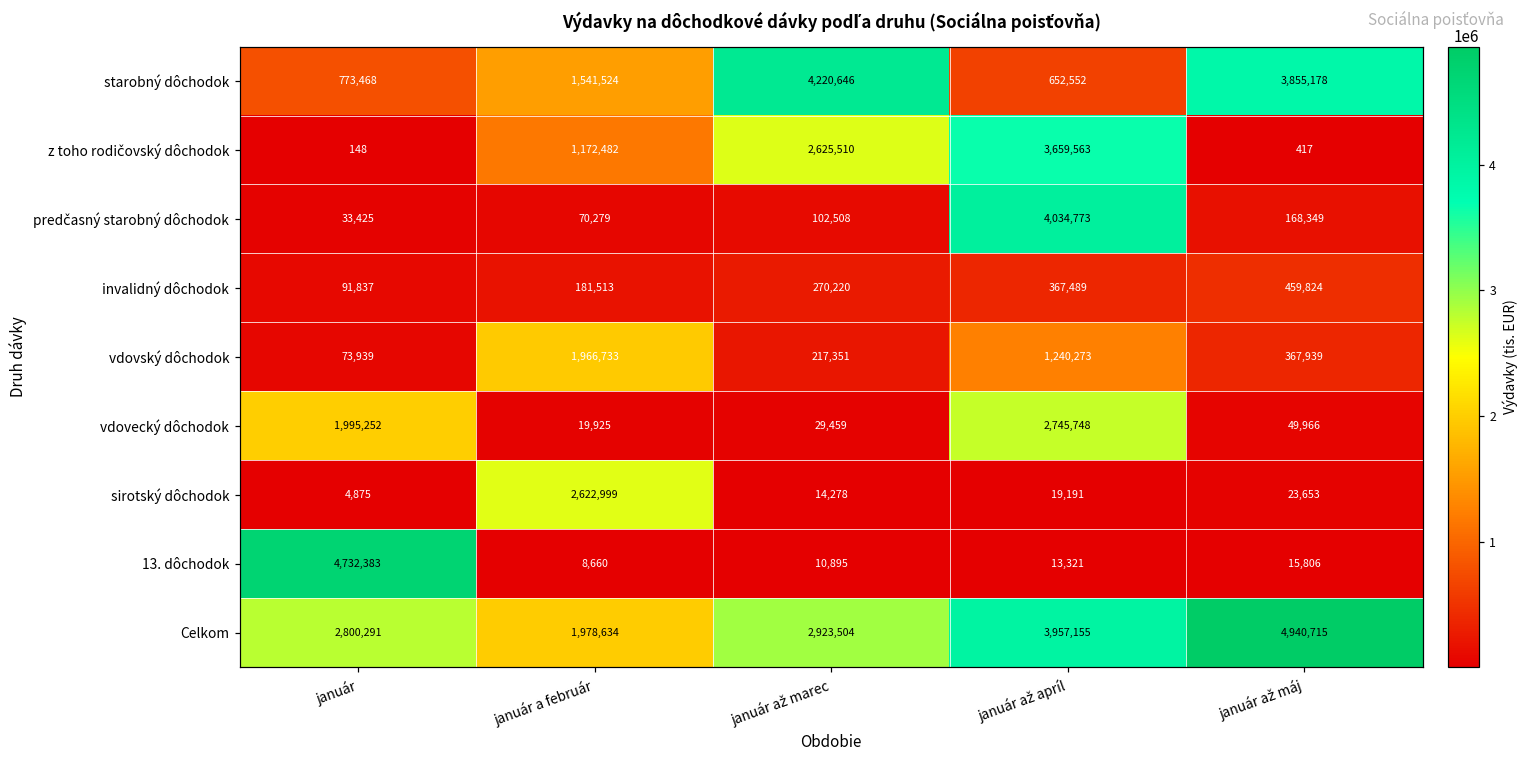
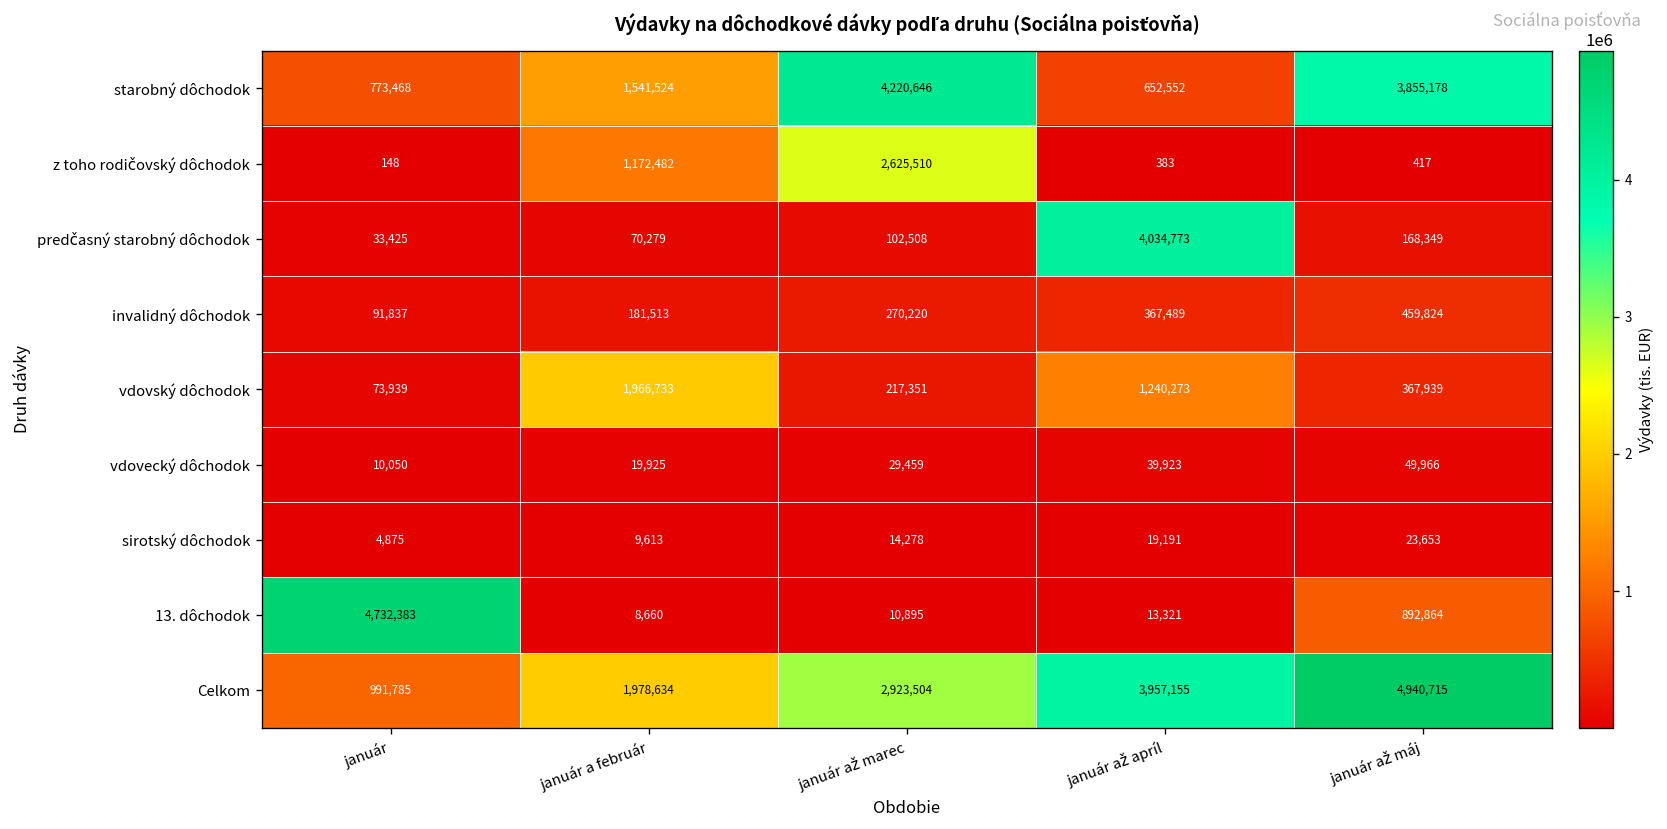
z toho rodičovský dôchodok, január až apríl: 3,659,563 -> 383
vdovecký dôchodok, január: 1,995,252 -> 10,050
vdovecký dôchodok, január až apríl: 2,745,748 -> 39,923
sirotský dôchodok, január a február: 2,622,999 -> 9,613
13. dôchodok, január až máj: 15,806 -> 892,864
Celkom, január: 2,800,291 -> 991,785
